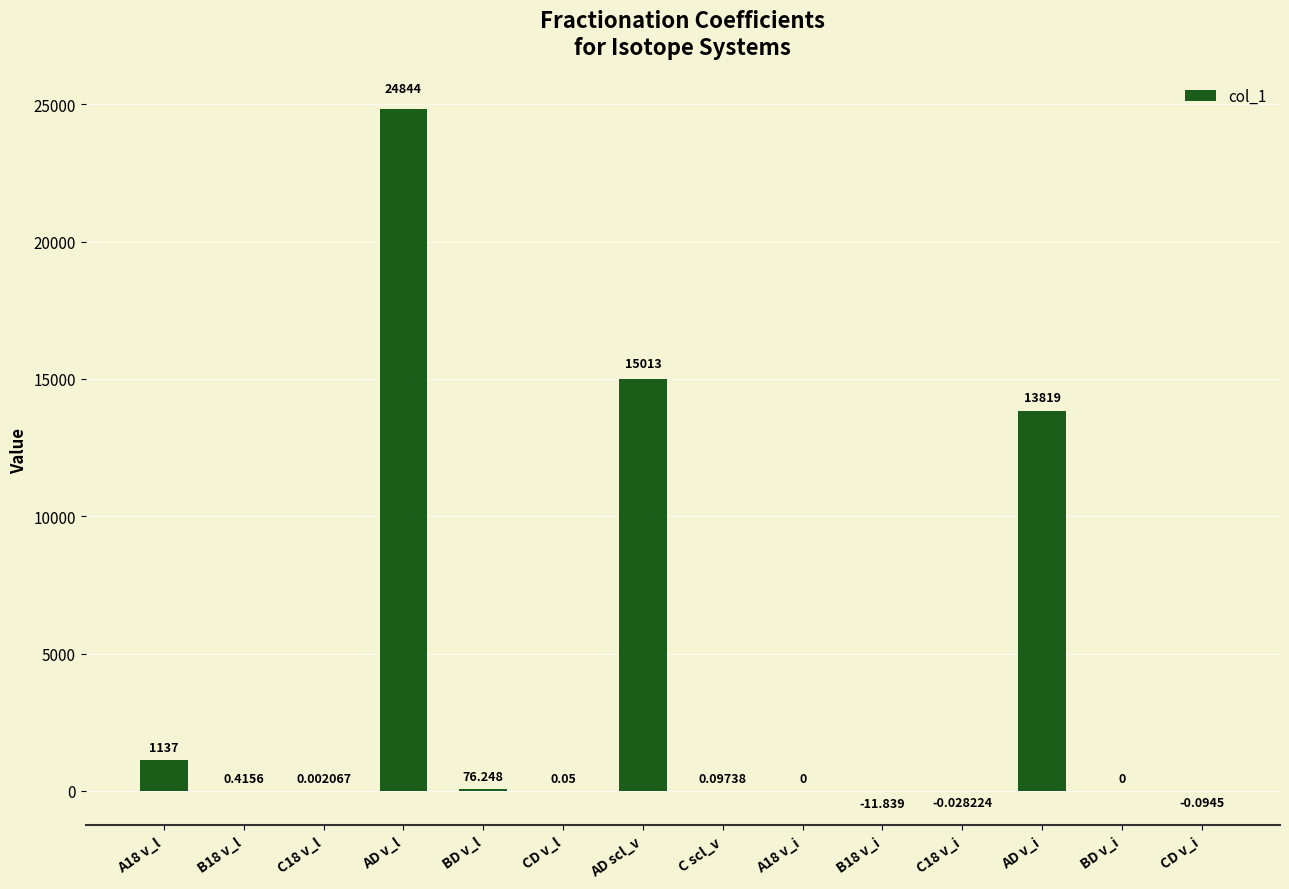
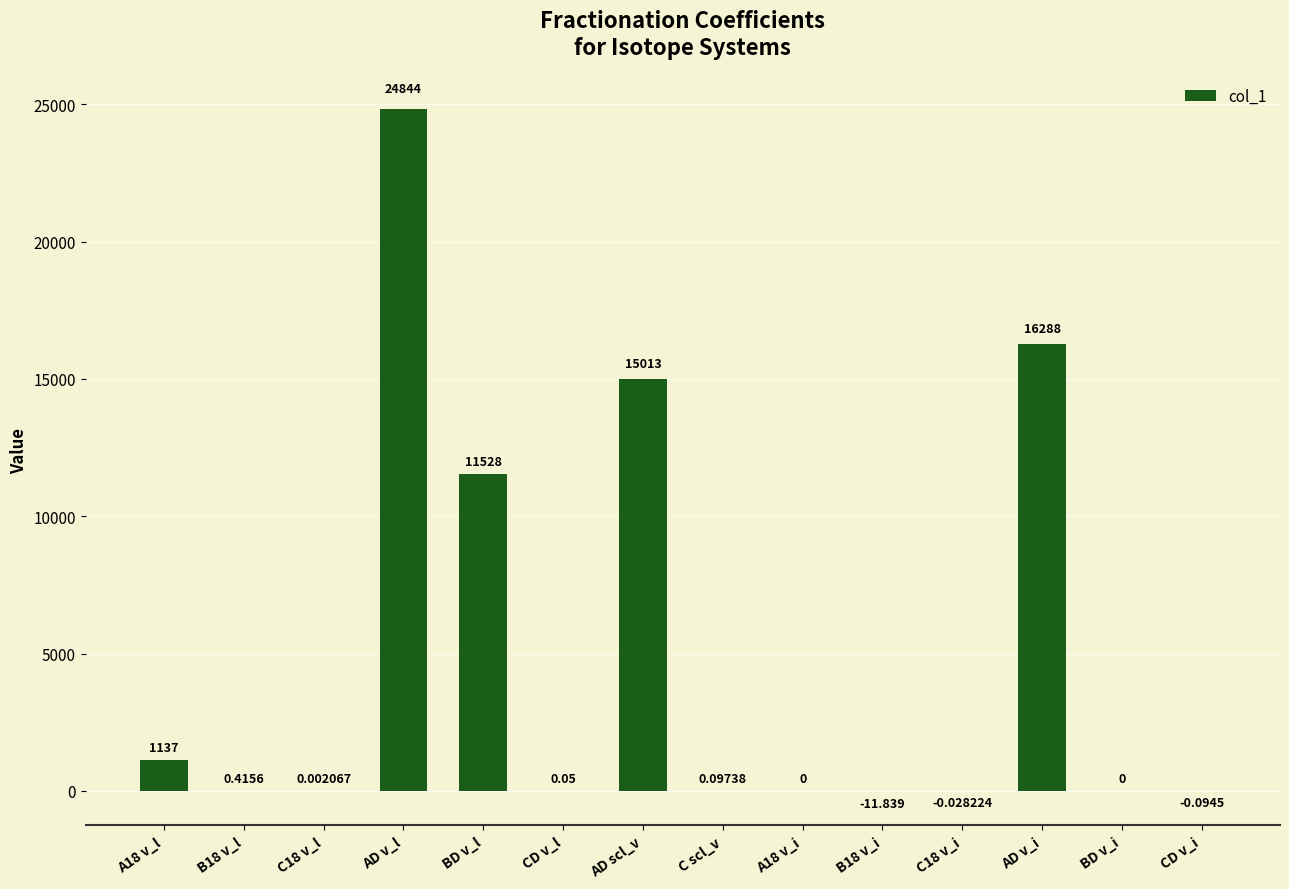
BD v_l: 76.248 -> 11528
AD v_i: 13819 -> 16288
